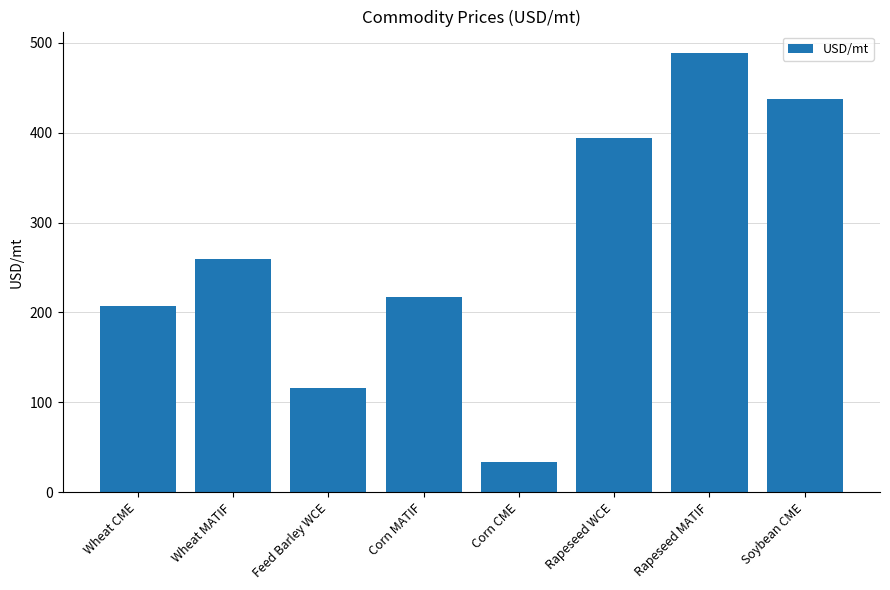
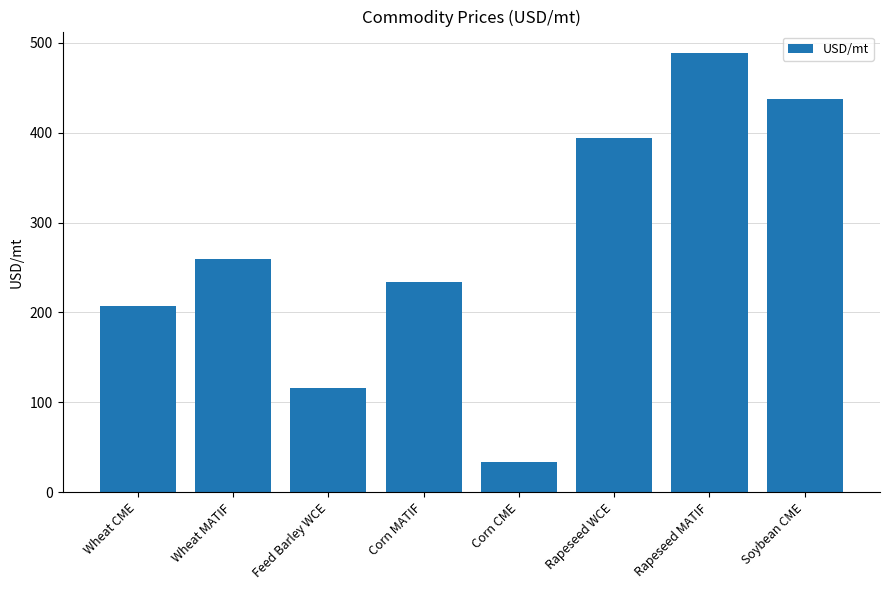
Corn MATIF: 220 -> 230
